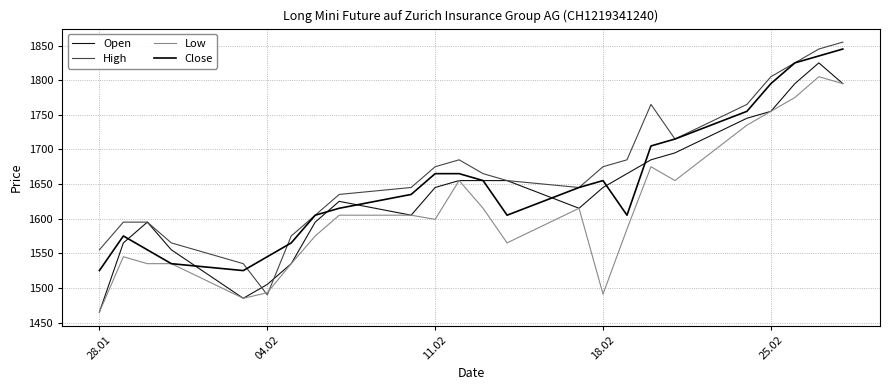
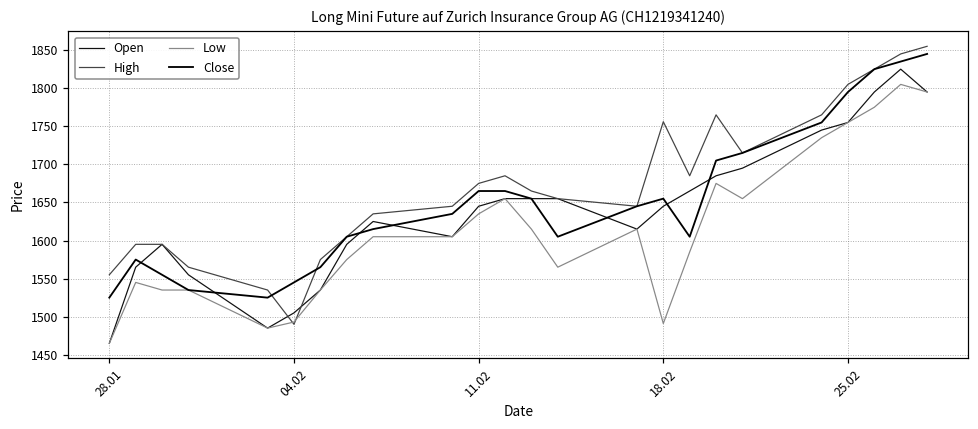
Low, 11.02: 1600 -> 1640
High, 18.02: 1680 -> 1760
